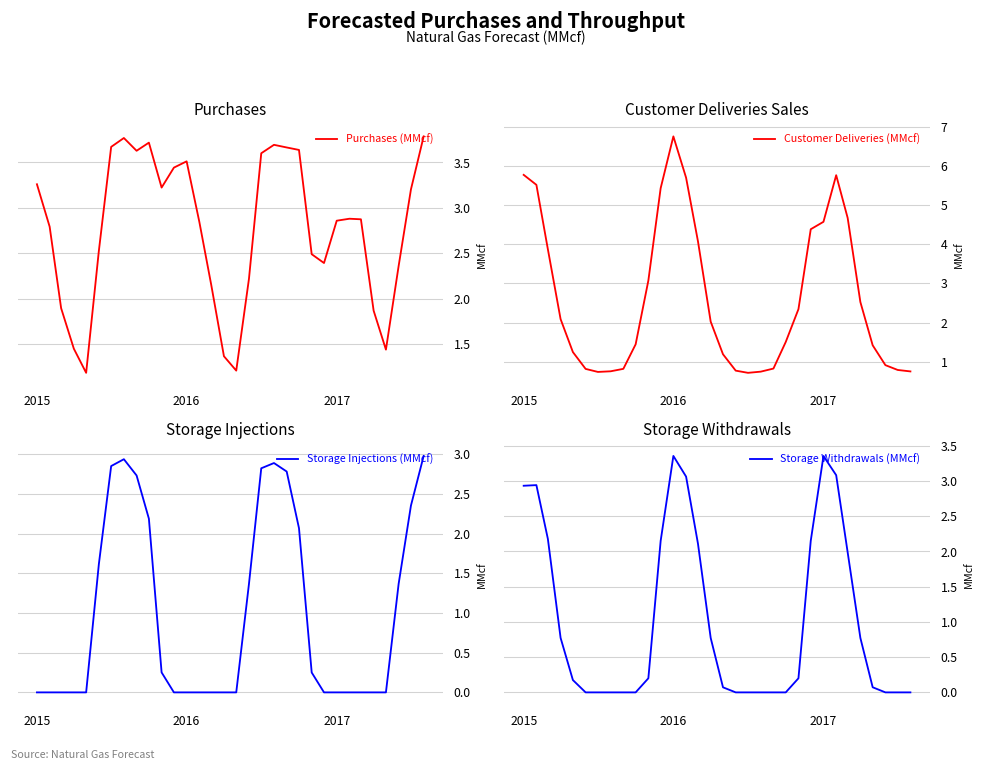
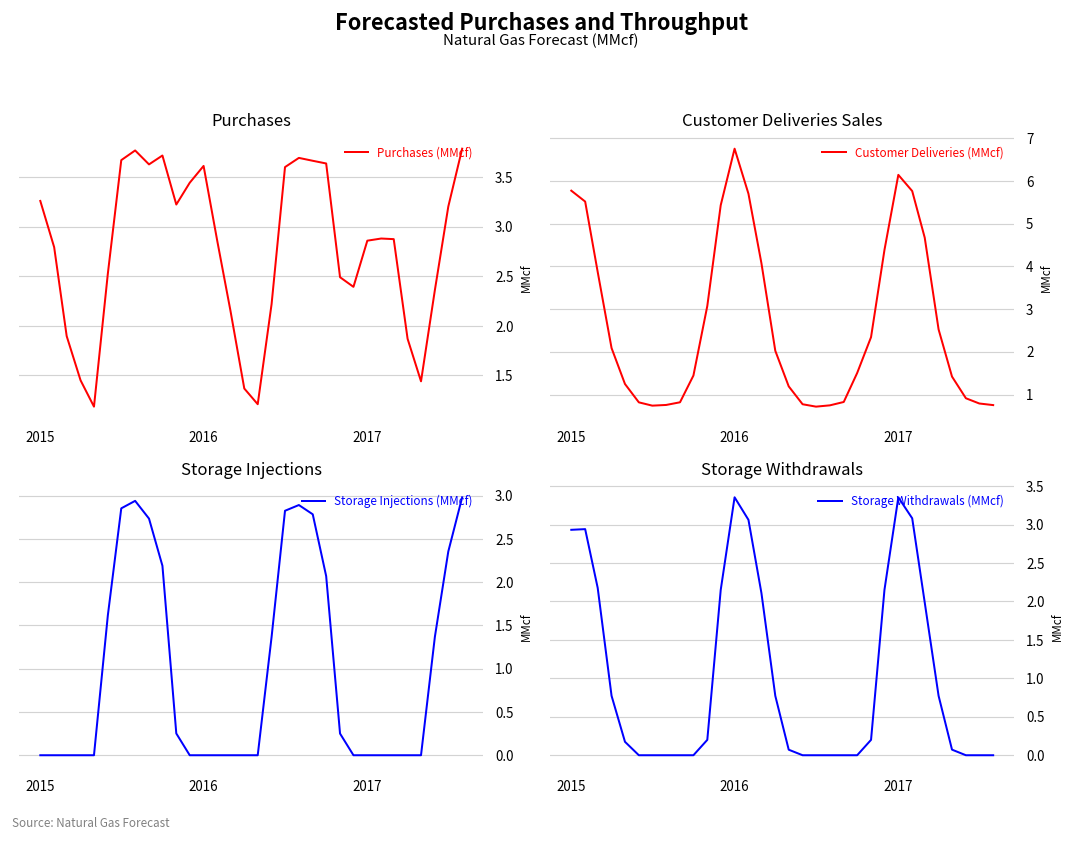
Purchases, 2016: 3.5 -> 3.6
Customer Deliveries Sales, 2017: 4.6 -> 6.1
